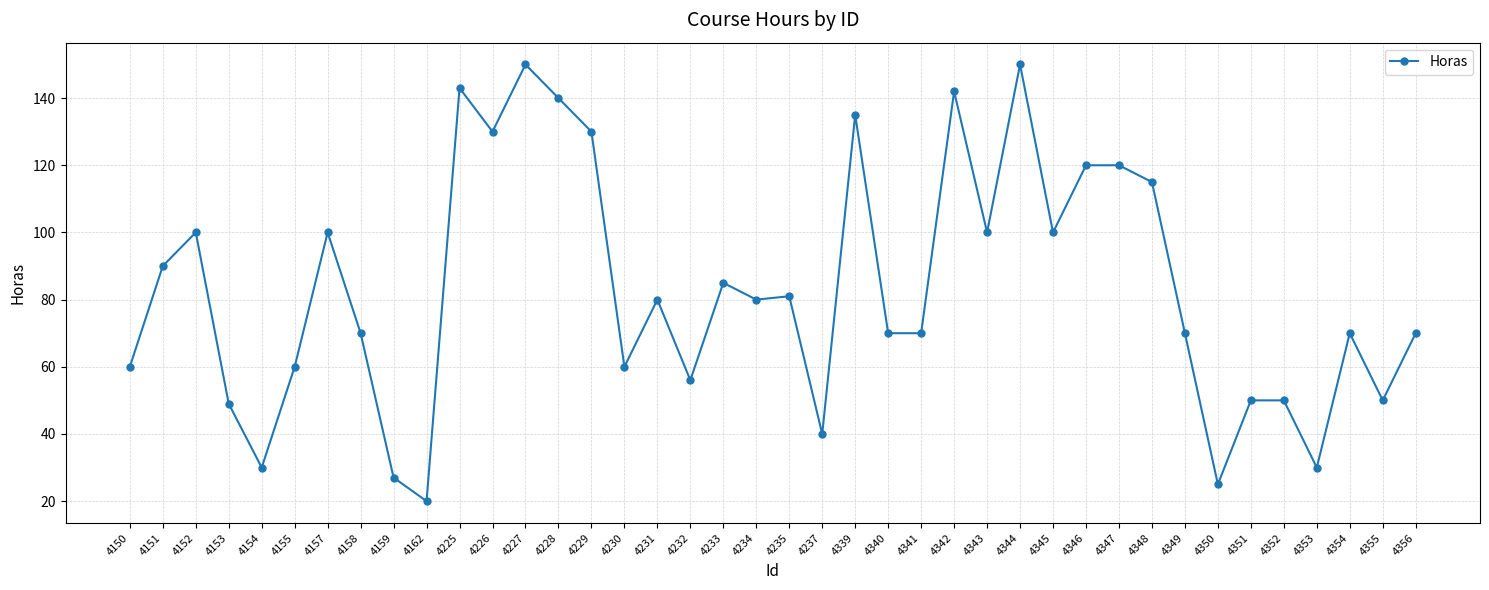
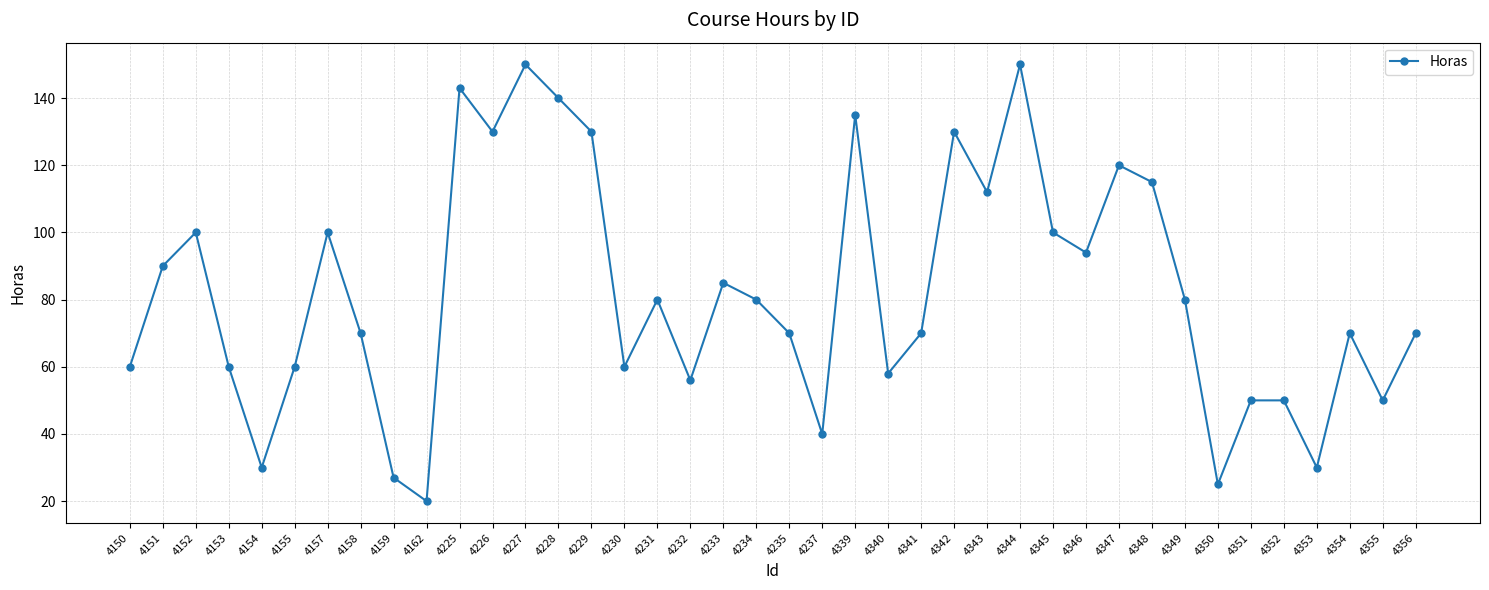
4153: 49 -> 60
4235: 81 -> 70
4340: 70 -> 58
4342: 142 -> 130
4343: 100 -> 112
4346: 120 -> 94
4349: 70 -> 80
